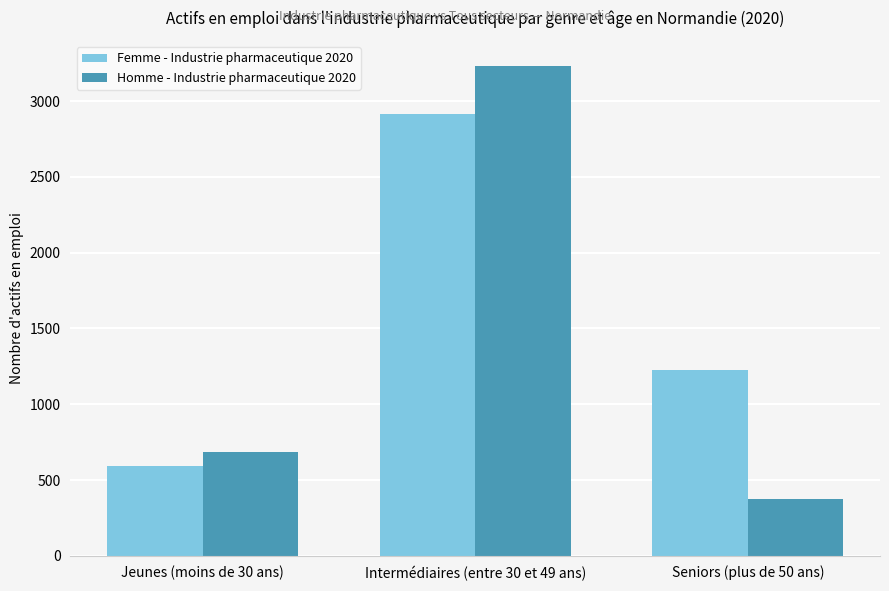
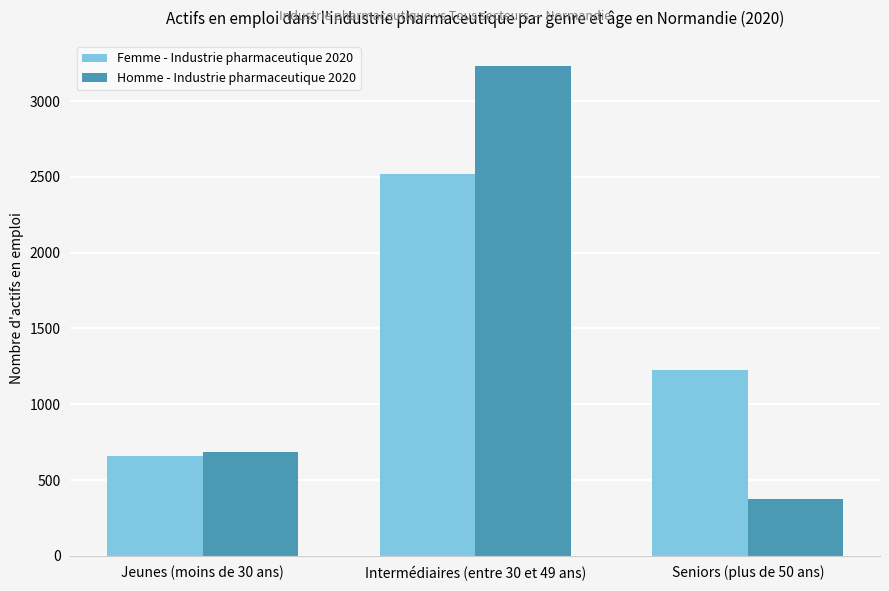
Femme - Industrie pharmaceutique 2020, Jeunes (moins de 30 ans): 590 -> 660
Femme - Industrie pharmaceutique 2020, Intermédiaires (entre 30 et 49 ans): 2910 -> 2520
